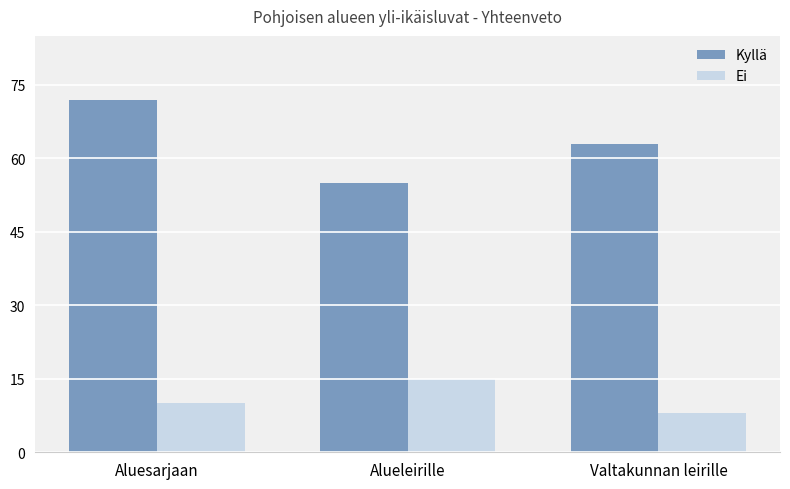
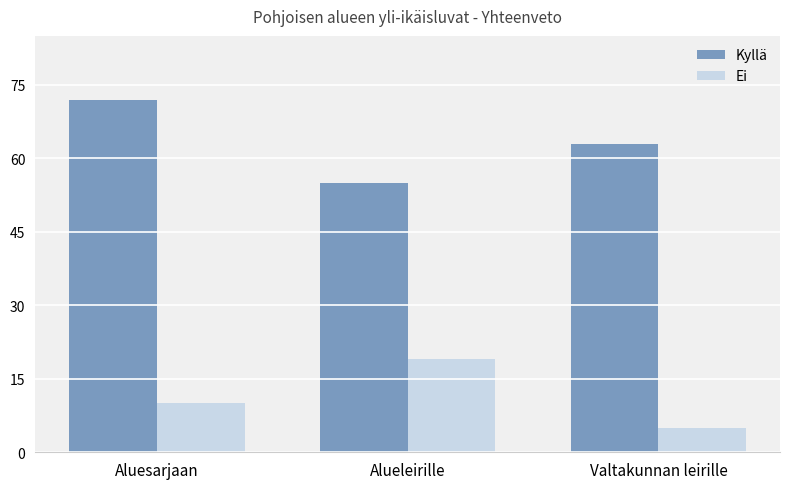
Ei, Alueleirille: 15 -> 19
Ei, Valtakunnan leirille: 8 -> 5
